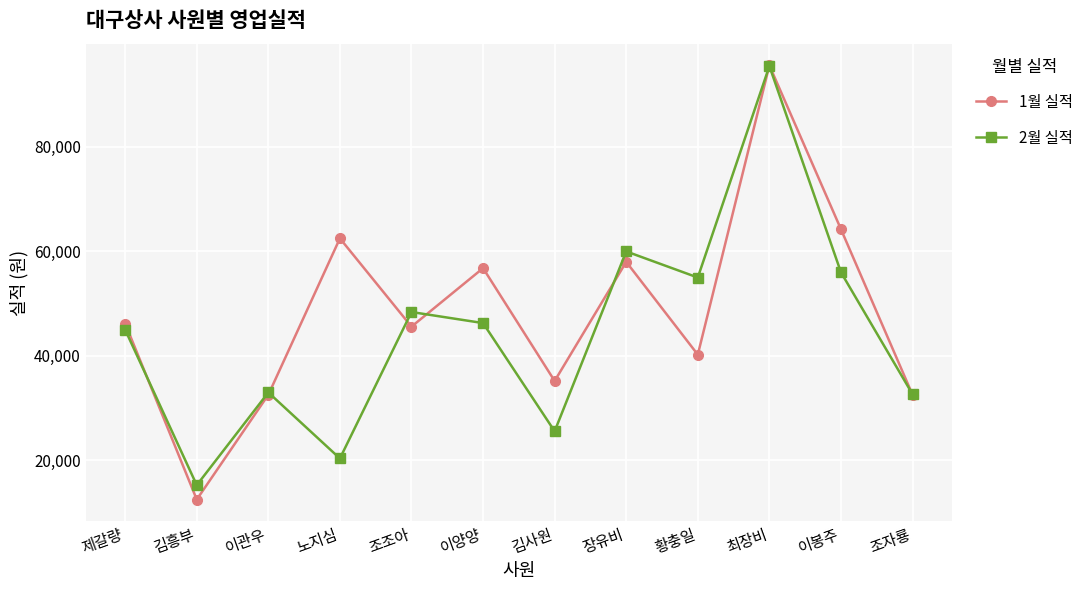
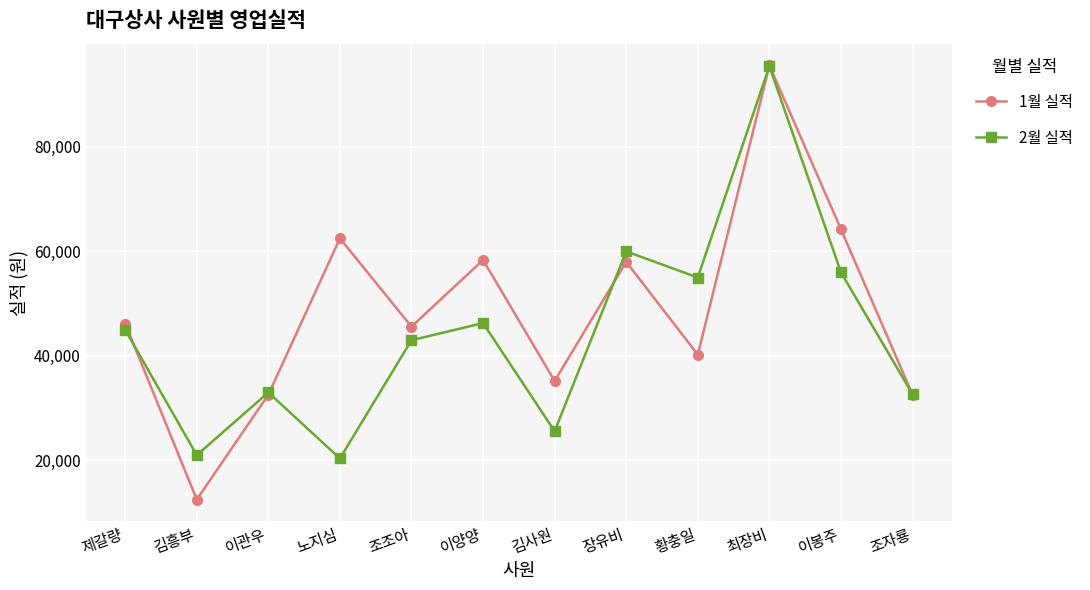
2월 실적, 김흥부: 15,000 -> 21,000
2월 실적, 조조아: 48,000 -> 43,000
1월 실적, 이양양: 57,000 -> 58,000
